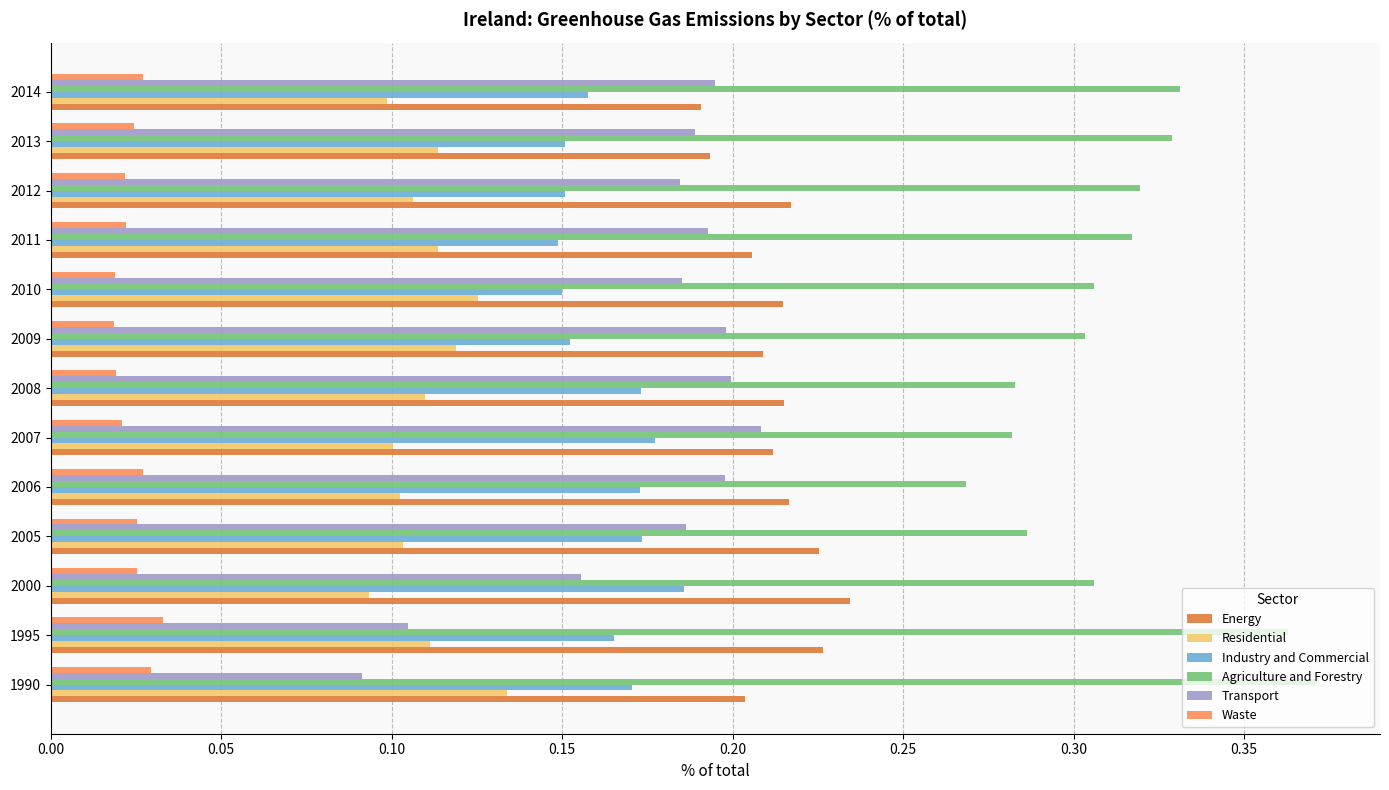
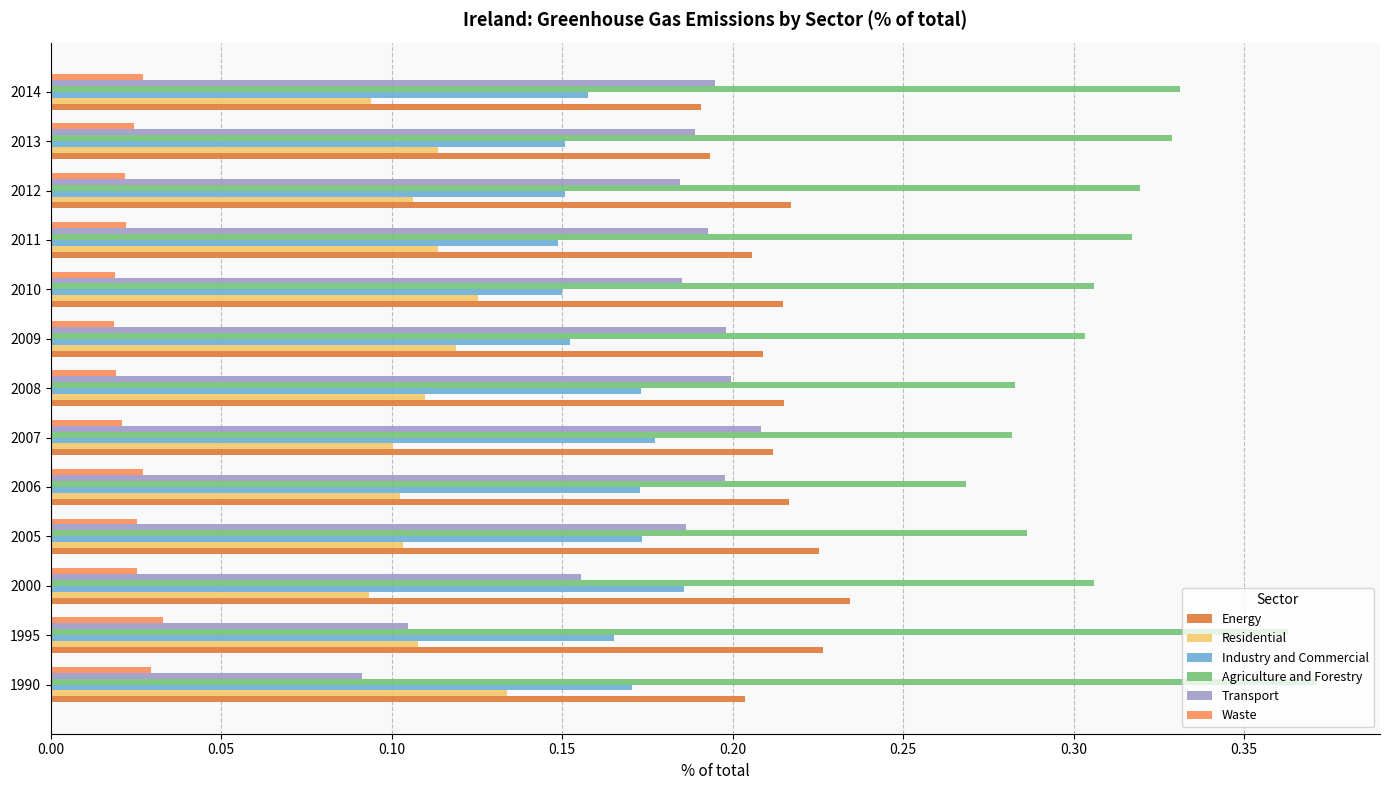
Residential, 2014: 0.099 -> 0.094
Residential, 1995: 0.111 -> 0.108
